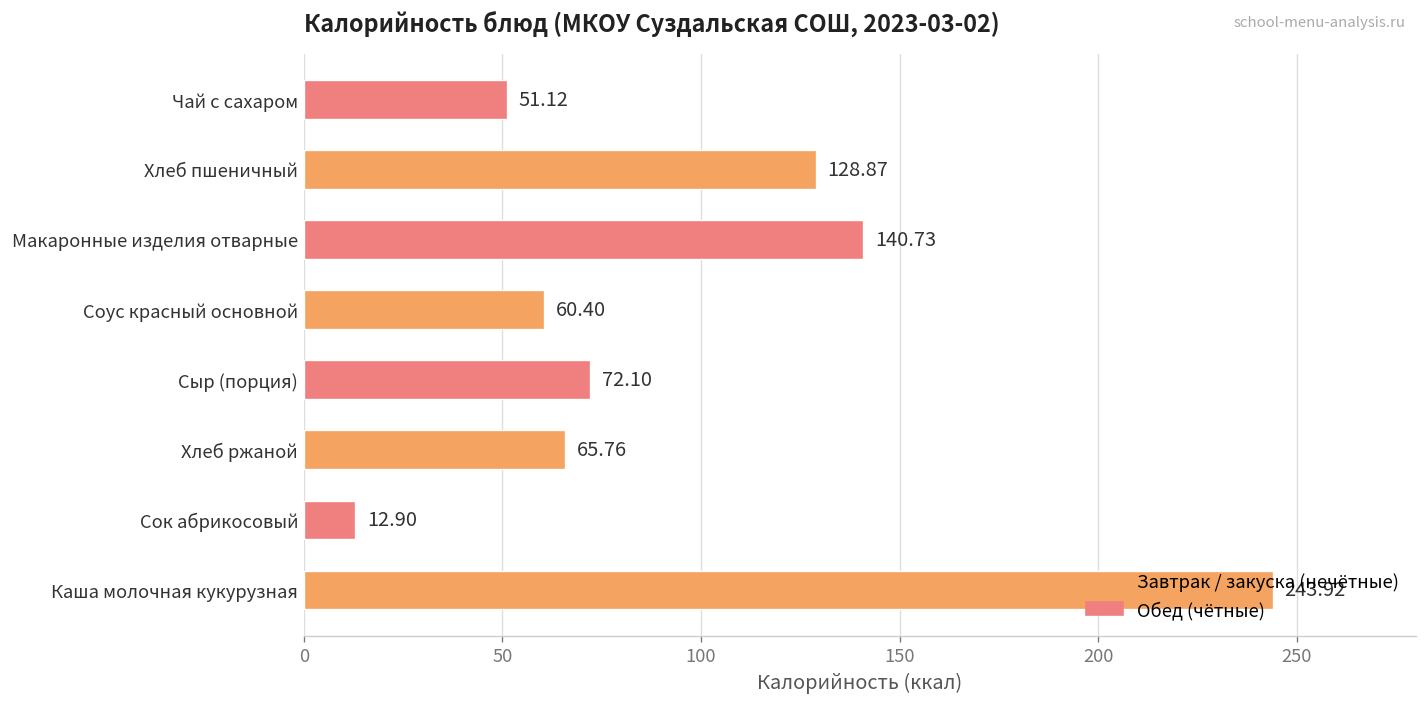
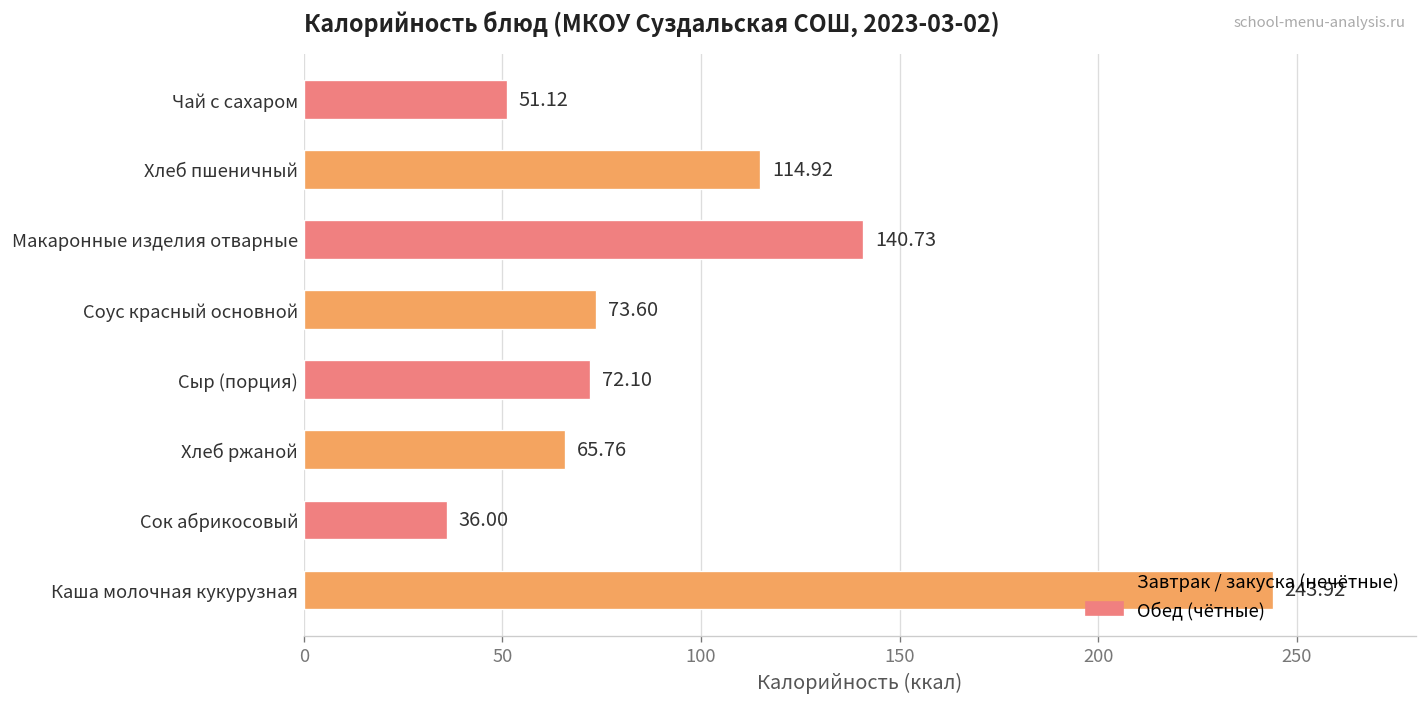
Хлеб пшеничный: 128.87 -> 114.92
Соус красный основной: 60.40 -> 73.60
Сок абрикосовый: 12.90 -> 36.00
